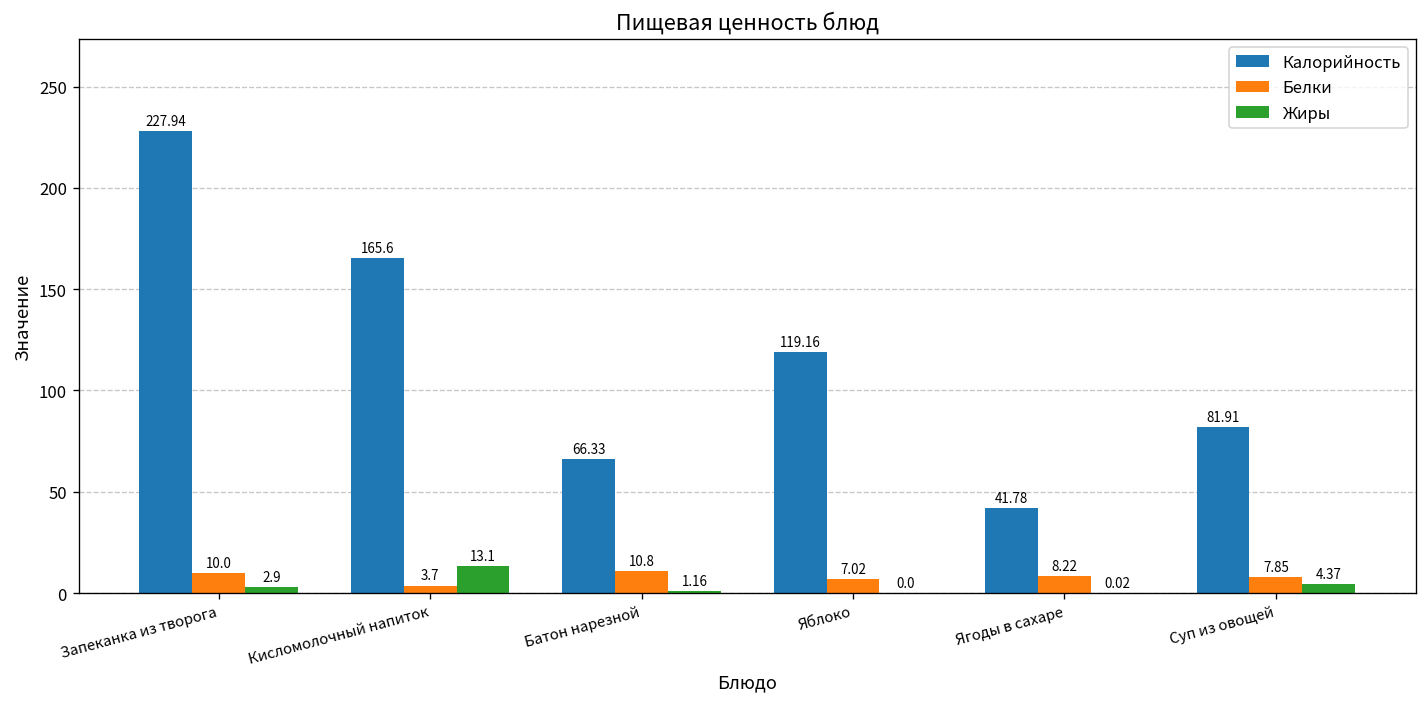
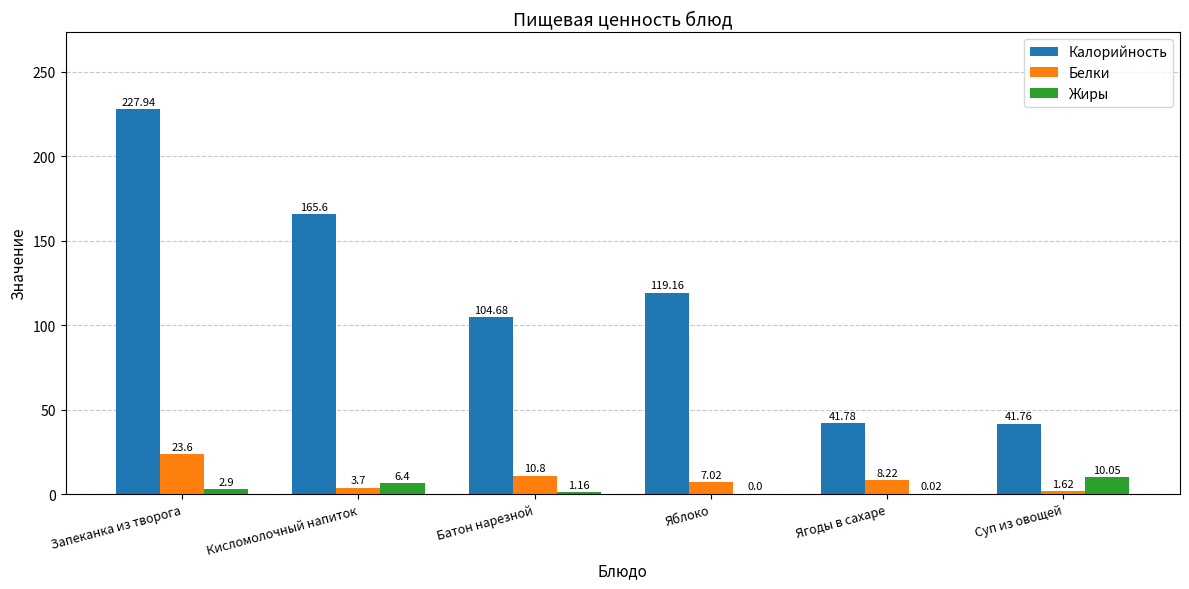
Белки, Запеканка из творога: 10.0 -> 23.6
Жиры, Кисломолочный напиток: 13.1 -> 6.4
Калорийность, Батон нарезной: 66.33 -> 104.68
Калорийность, Суп из овощей: 81.91 -> 41.76
Белки, Суп из овощей: 7.85 -> 1.62
Жиры, Суп из овощей: 4.37 -> 10.05
